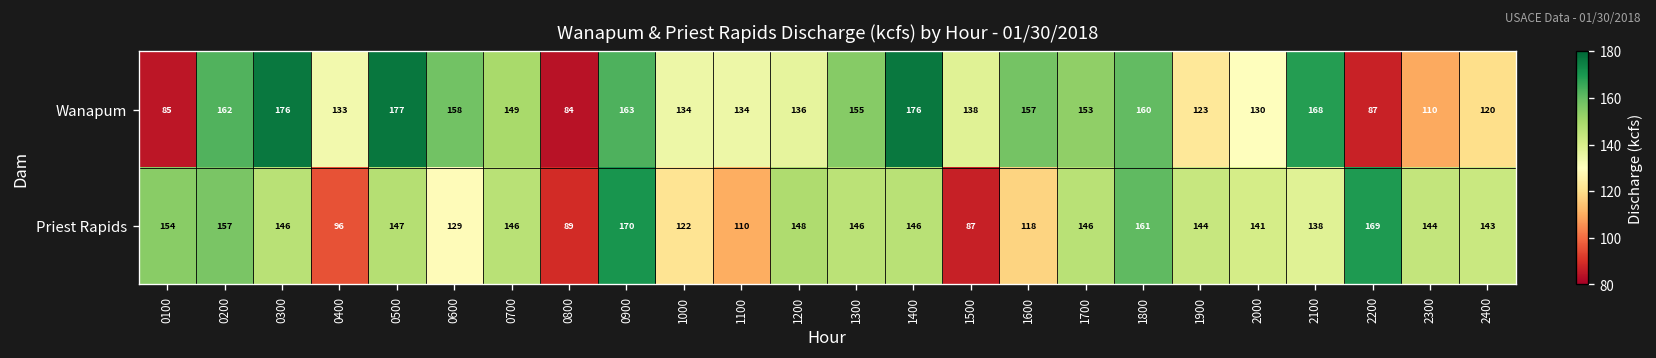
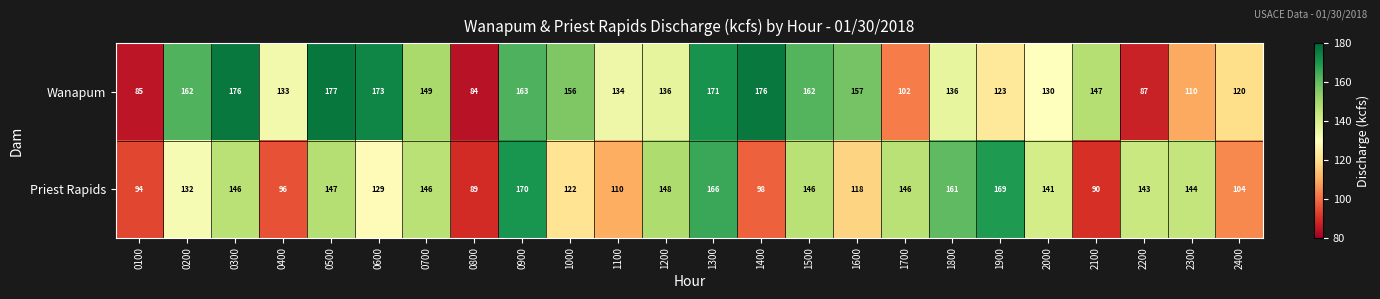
Wanapum, 0600: 158 -> 173
Wanapum, 1000: 134 -> 156
Wanapum, 1300: 155 -> 171
Wanapum, 1500: 138 -> 162
Wanapum, 1700: 153 -> 102
Wanapum, 1800: 160 -> 136
Wanapum, 2100: 168 -> 147
Priest Rapids, 0100: 154 -> 94
Priest Rapids, 0200: 157 -> 132
Priest Rapids, 1300: 146 -> 166
Priest Rapids, 1400: 146 -> 98
Priest Rapids, 1500: 87 -> 146
Priest Rapids, 1900: 144 -> 169
Priest Rapids, 2100: 138 -> 90
Priest Rapids, 2200: 169 -> 143
Priest Rapids, 2400: 143 -> 104
